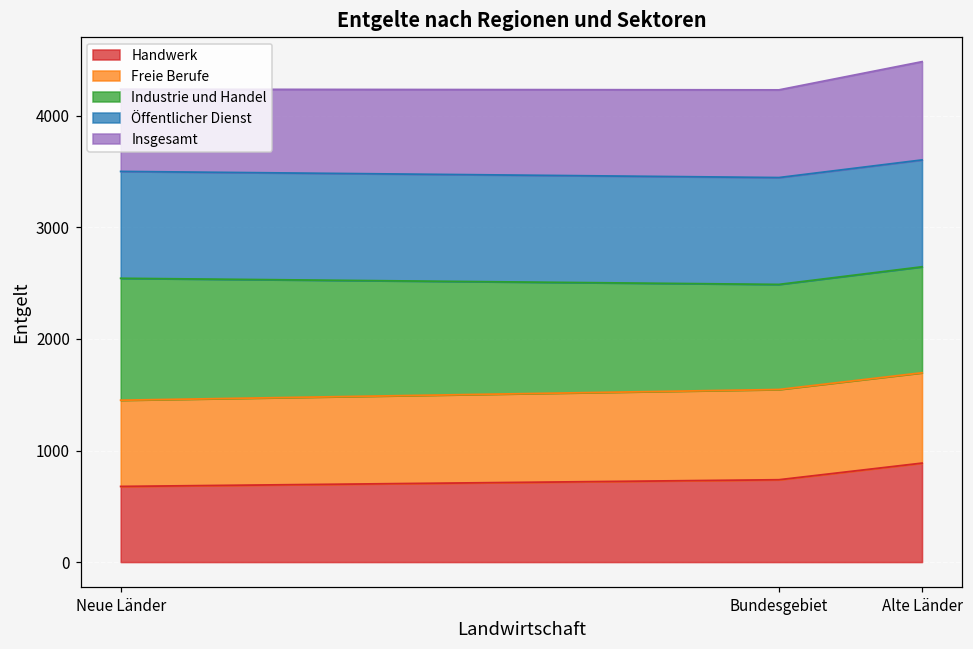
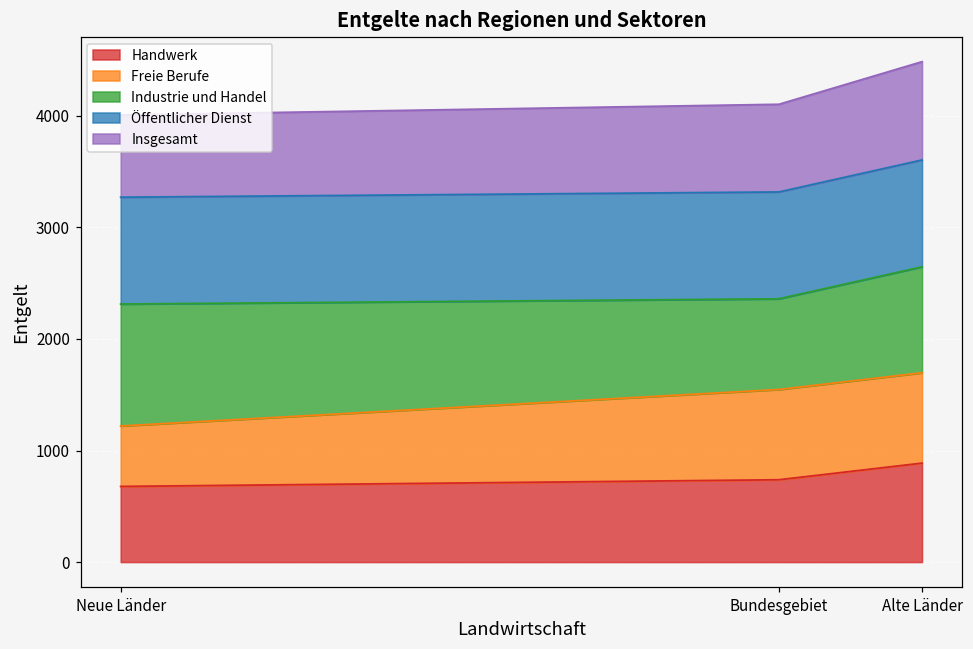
Freie Berufe, Neue Länder: 770 -> 540
Industrie und Handel, Bundesgebiet: 940 -> 810
